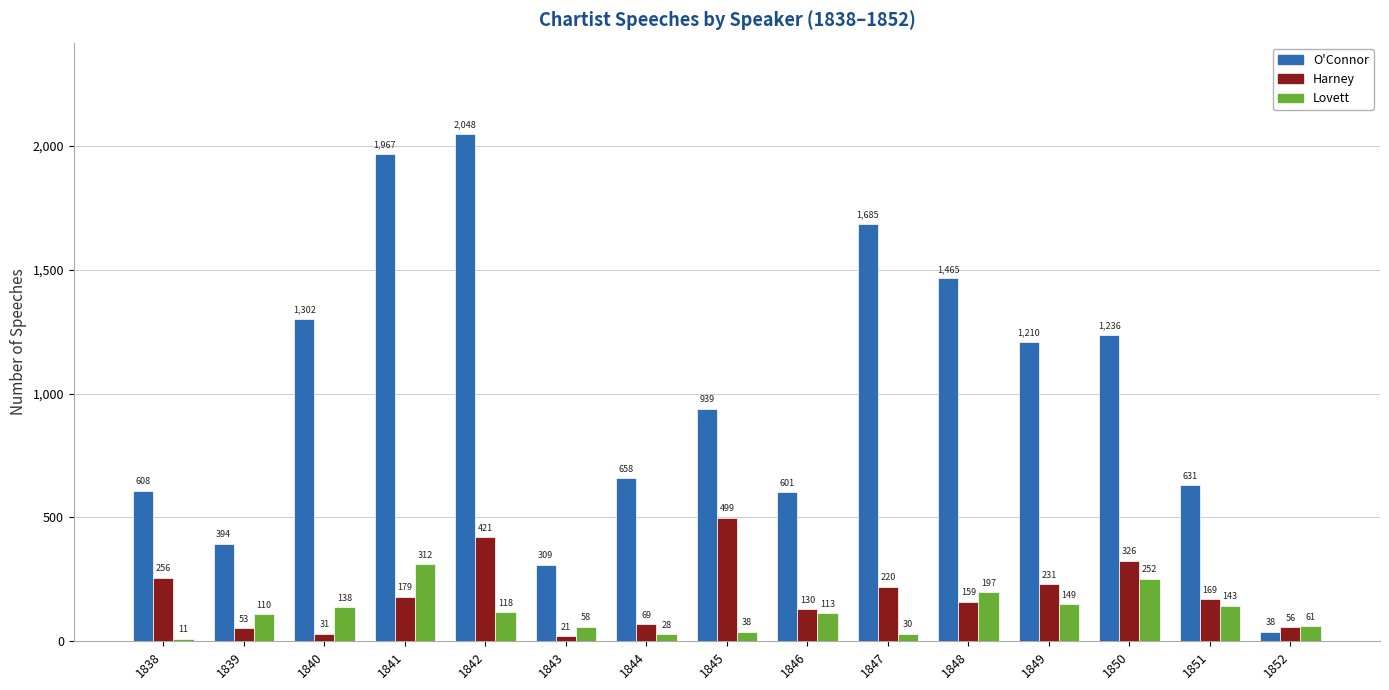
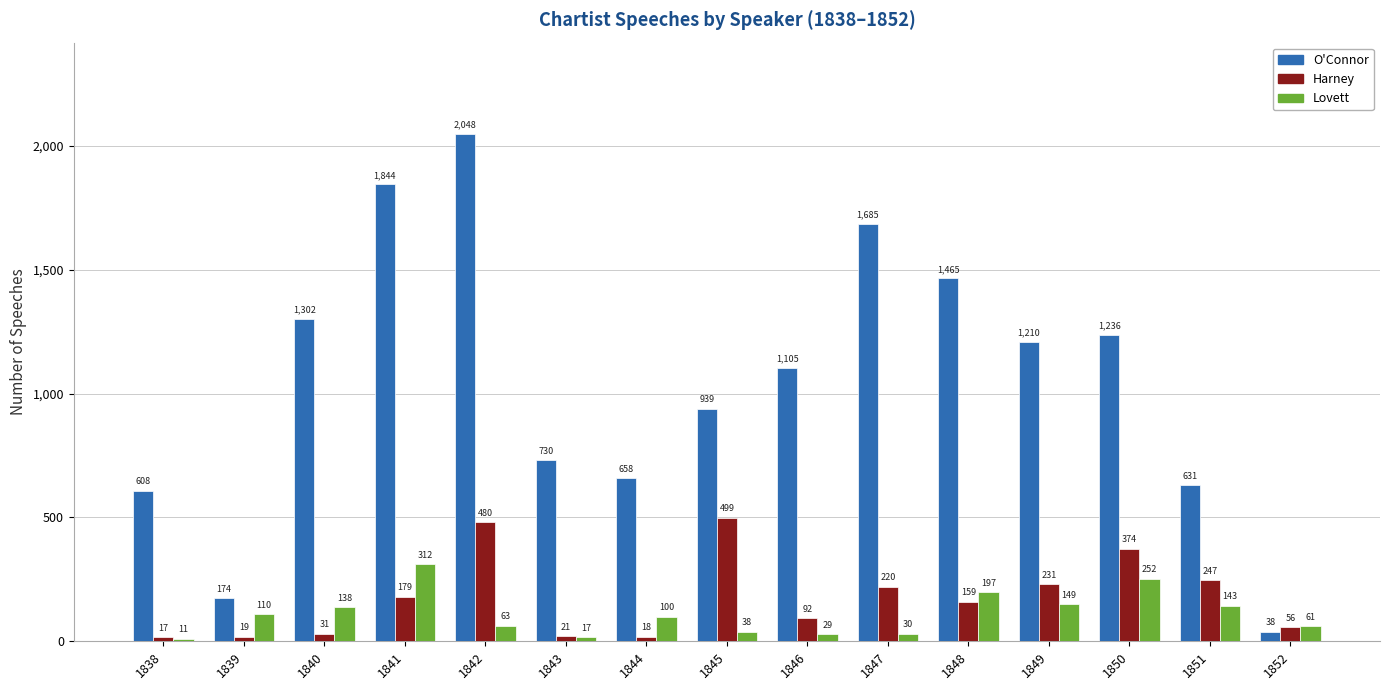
Harney, 1838: 256 -> 17
O'Connor, 1839: 394 -> 174
Harney, 1839: 53 -> 19
O'Connor, 1841: 1,967 -> 1,844
Harney, 1842: 421 -> 480
Lovett, 1842: 118 -> 63
O'Connor, 1843: 309 -> 730
Lovett, 1843: 58 -> 17
Harney, 1844: 69 -> 18
Lovett, 1844: 28 -> 100
O'Connor, 1846: 601 -> 1,105
Harney, 1846: 130 -> 92
Lovett, 1846: 113 -> 29
Harney, 1850: 326 -> 374
Harney, 1851: 169 -> 247
